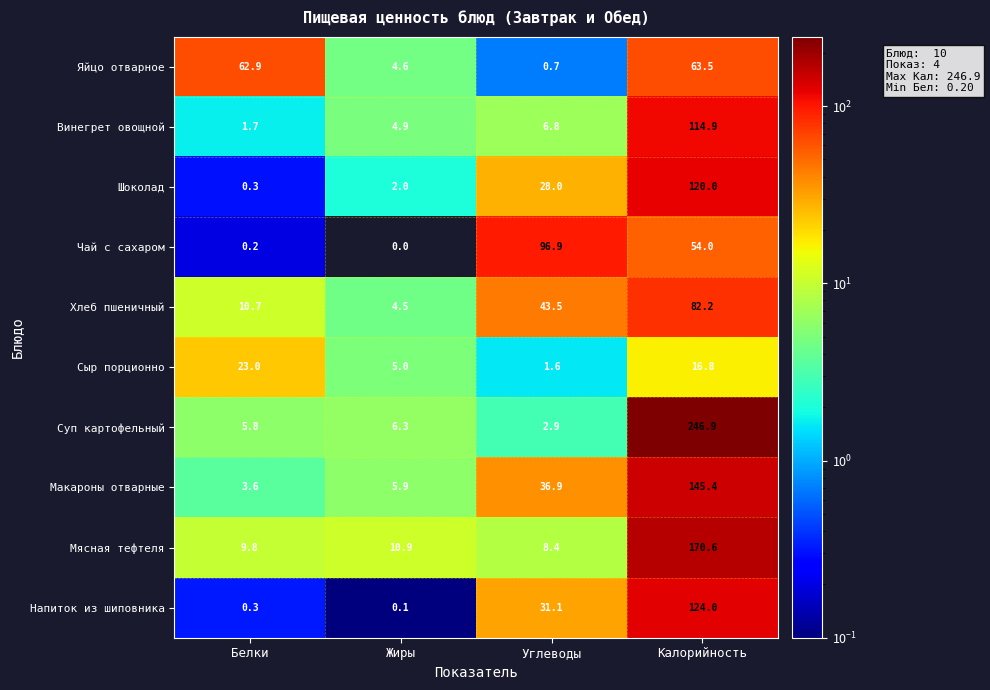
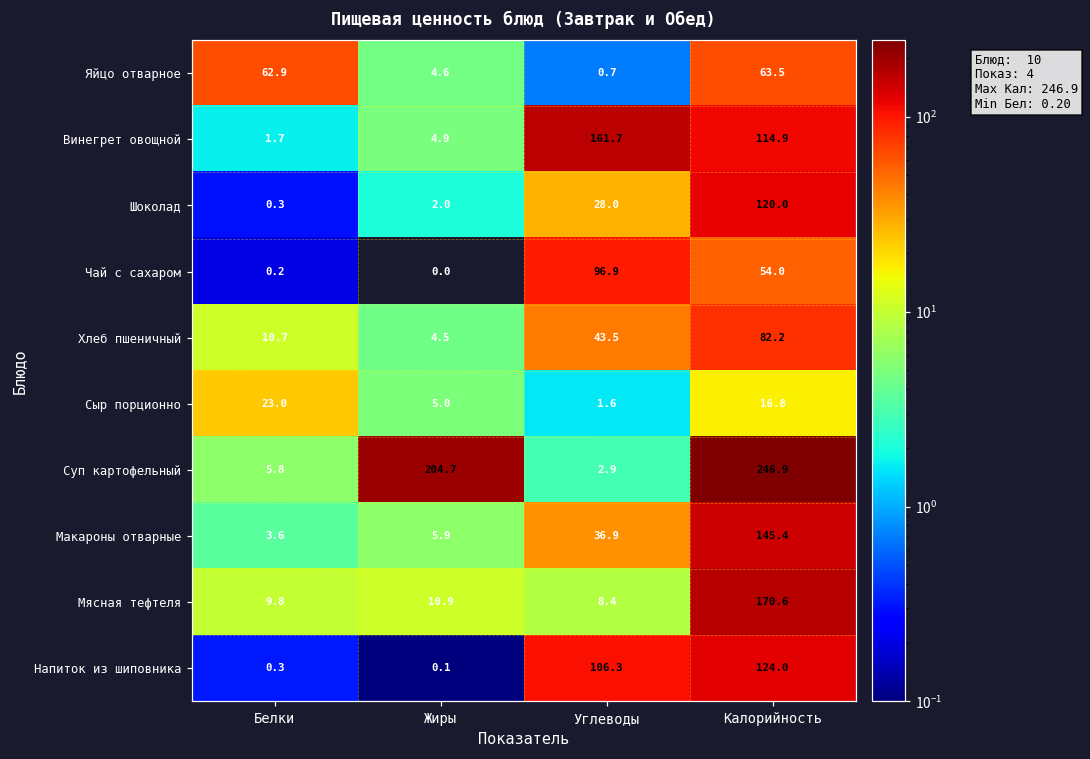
Винегрет овощной, Углеводы: 6.8 -> 161.7
Суп картофельный, Жиры: 6.3 -> 204.7
Напиток из шиповника, Углеводы: 31.1 -> 106.3
